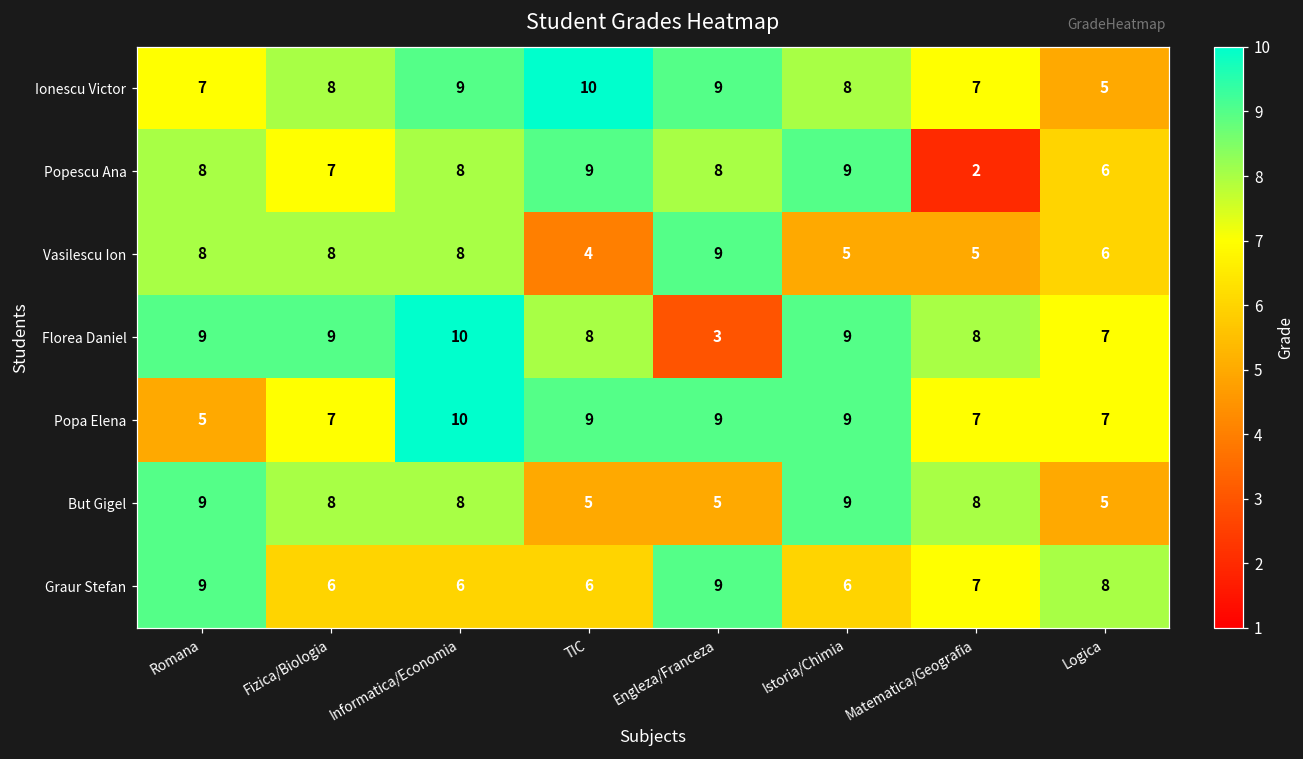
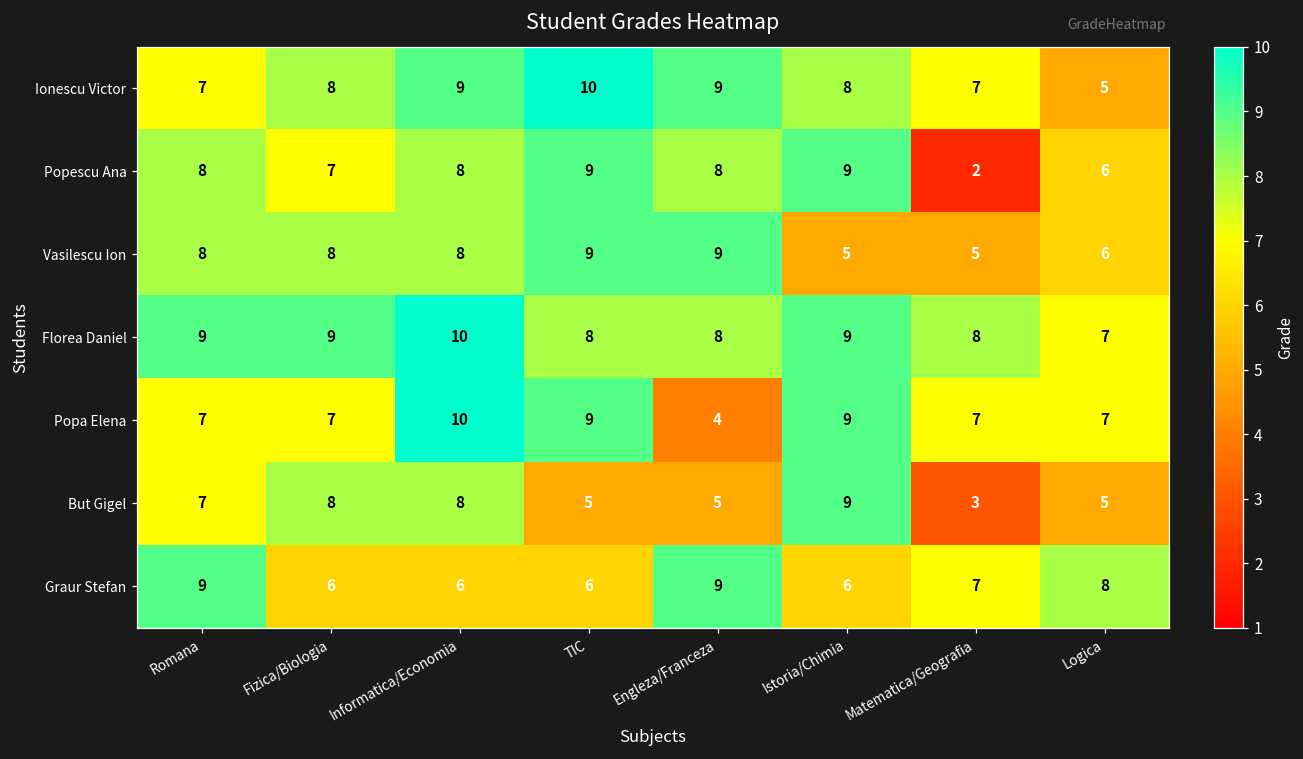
Vasilescu Ion, TIC: 4 -> 9
Florea Daniel, Engleza/Franceza: 3 -> 8
Popa Elena, Romana: 5 -> 7
Popa Elena, Engleza/Franceza: 9 -> 4
But Gigel, Romana: 9 -> 7
But Gigel, Matematica/Geografia: 8 -> 3
